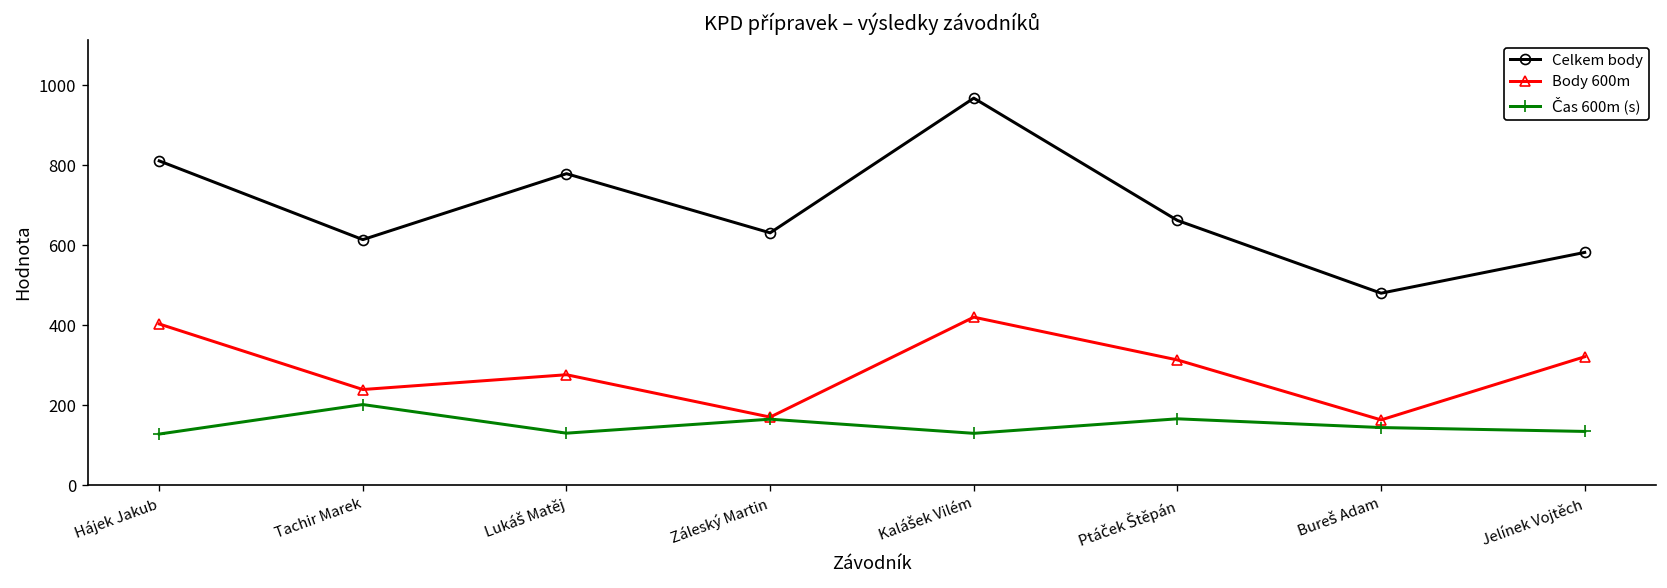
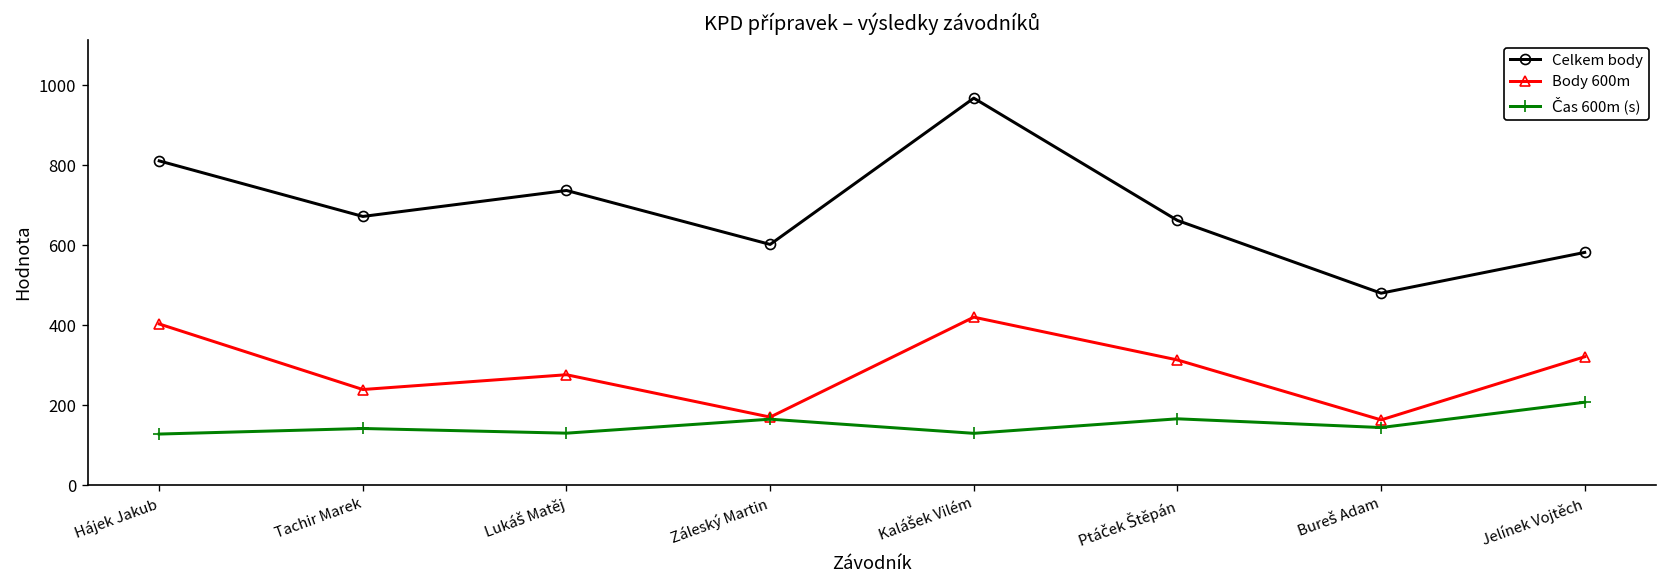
Celkem body, Tachir Marek: 610 -> 670
Čas 600m (s), Tachir Marek: 200 -> 140
Celkem body, Lukáš Matěj: 780 -> 740
Celkem body, Záleský Martin: 630 -> 600
Čas 600m (s), Jelínek Vojtěch: 130 -> 210
